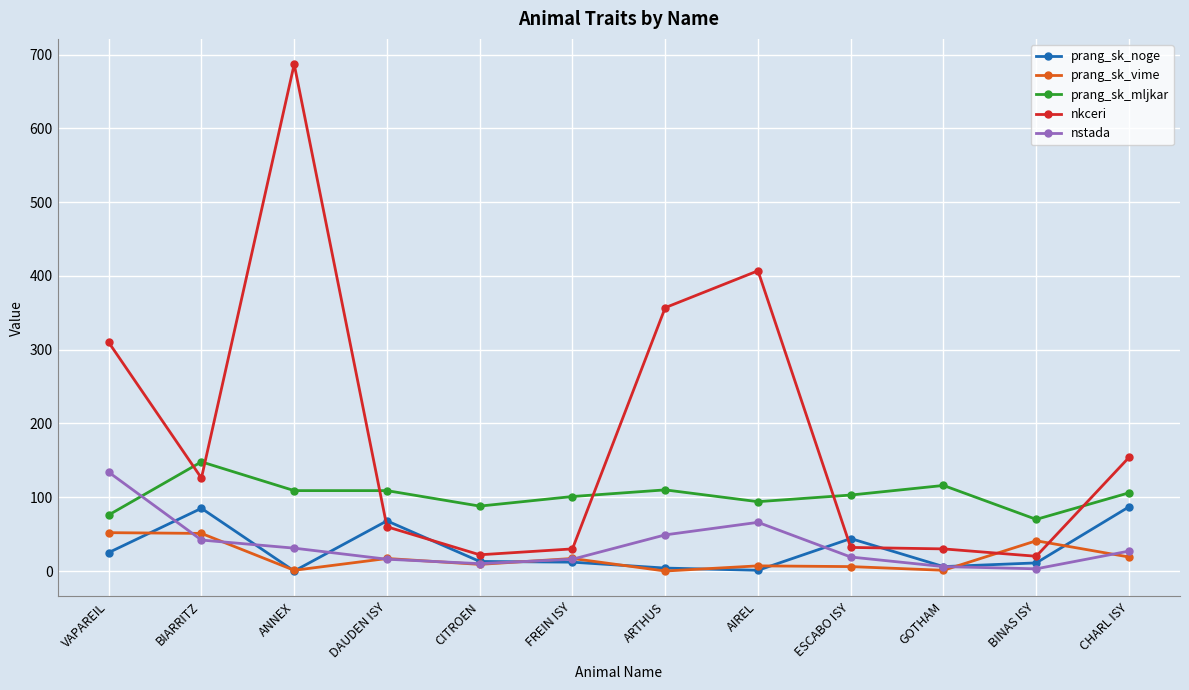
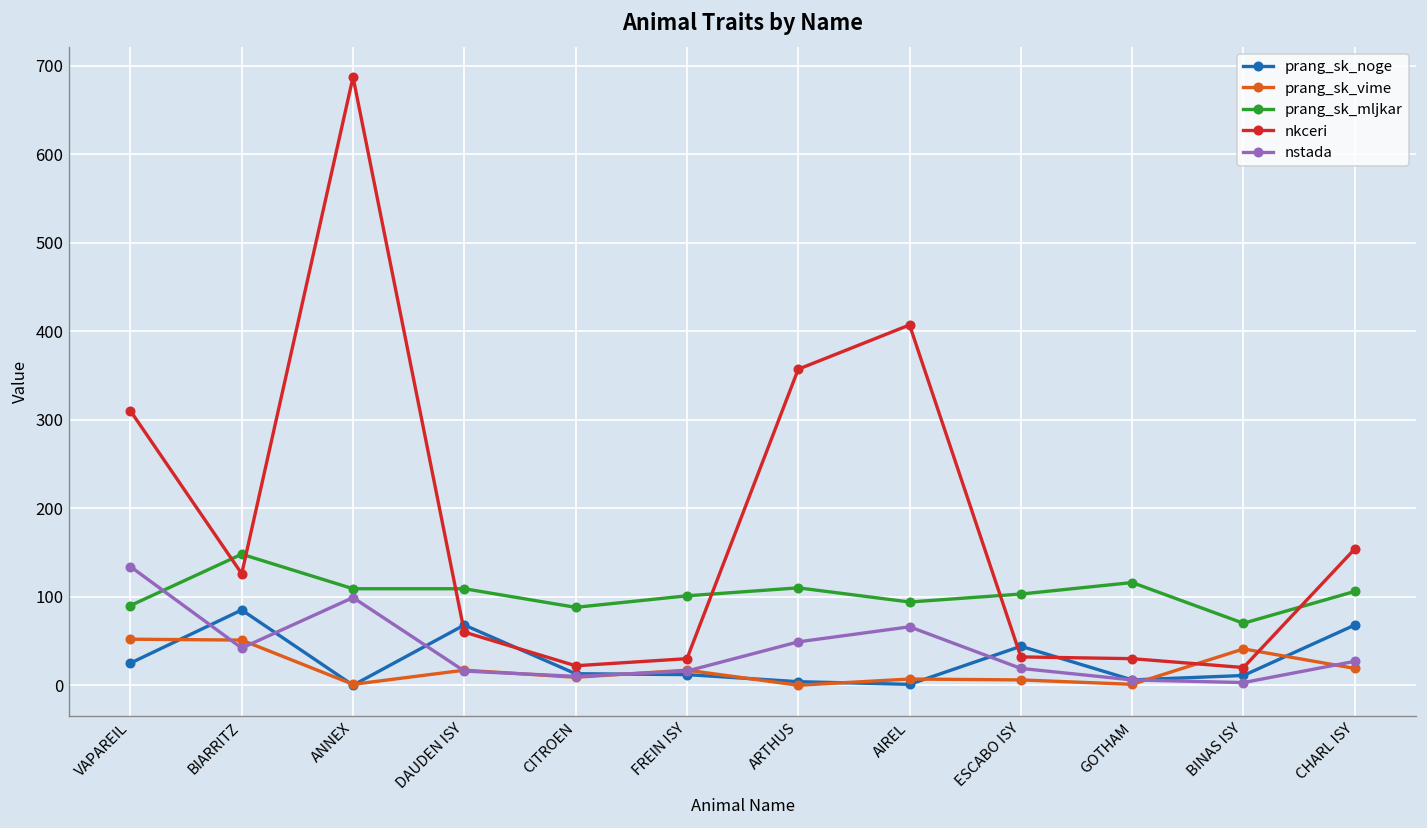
prang_sk_mljkar, VAPAREIL: 80 -> 90
nstada, ANNEX: 30 -> 100
prang_sk_noge, CHARL ISY: 90 -> 70
